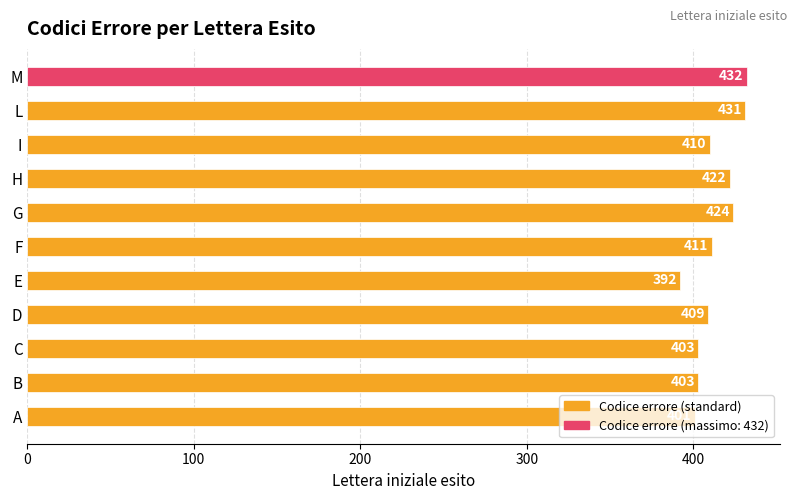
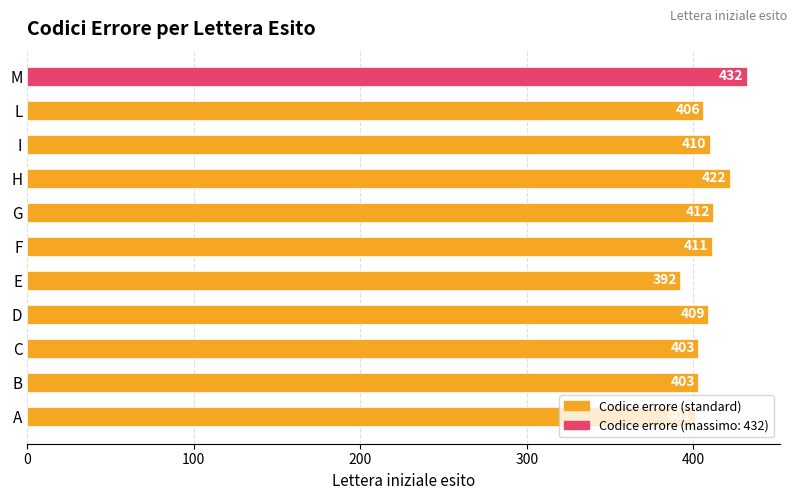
L: 431 -> 406
G: 424 -> 412
